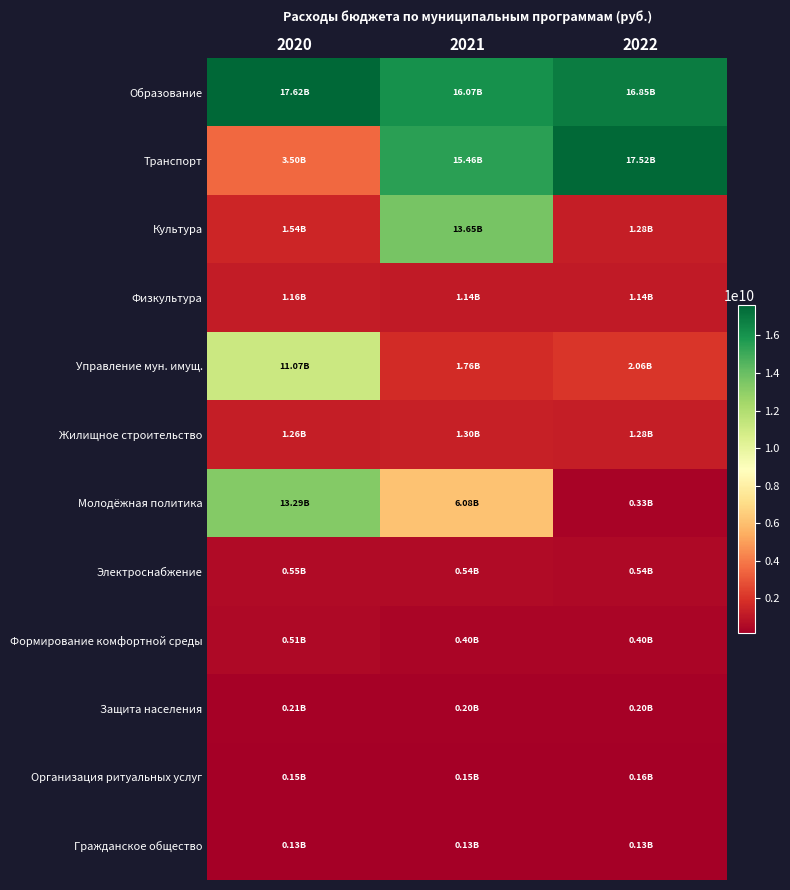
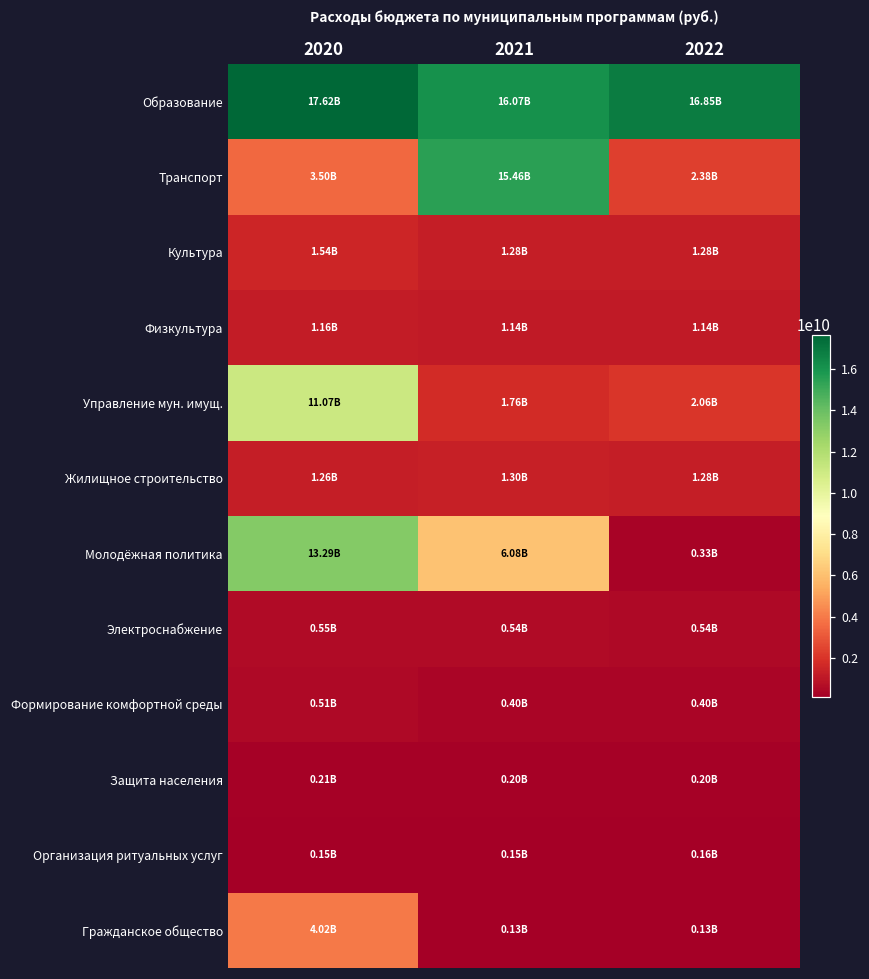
Транспорт, 2022: 17.52B -> 2.38B
Культура, 2021: 13.65B -> 1.28B
Гражданское общество, 2020: 0.13B -> 4.02B
